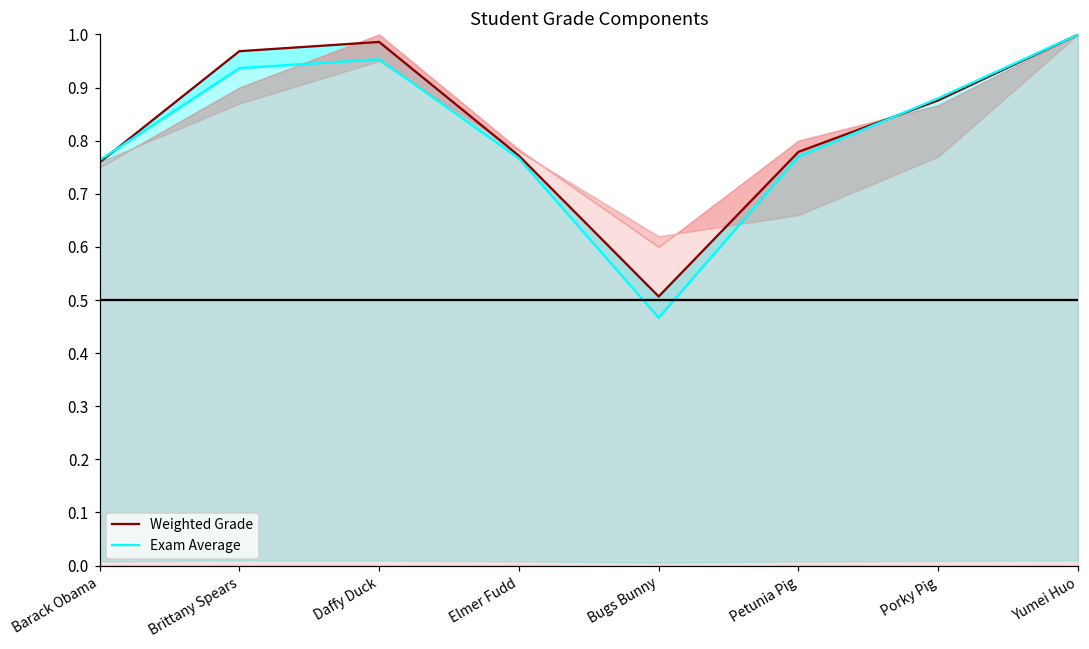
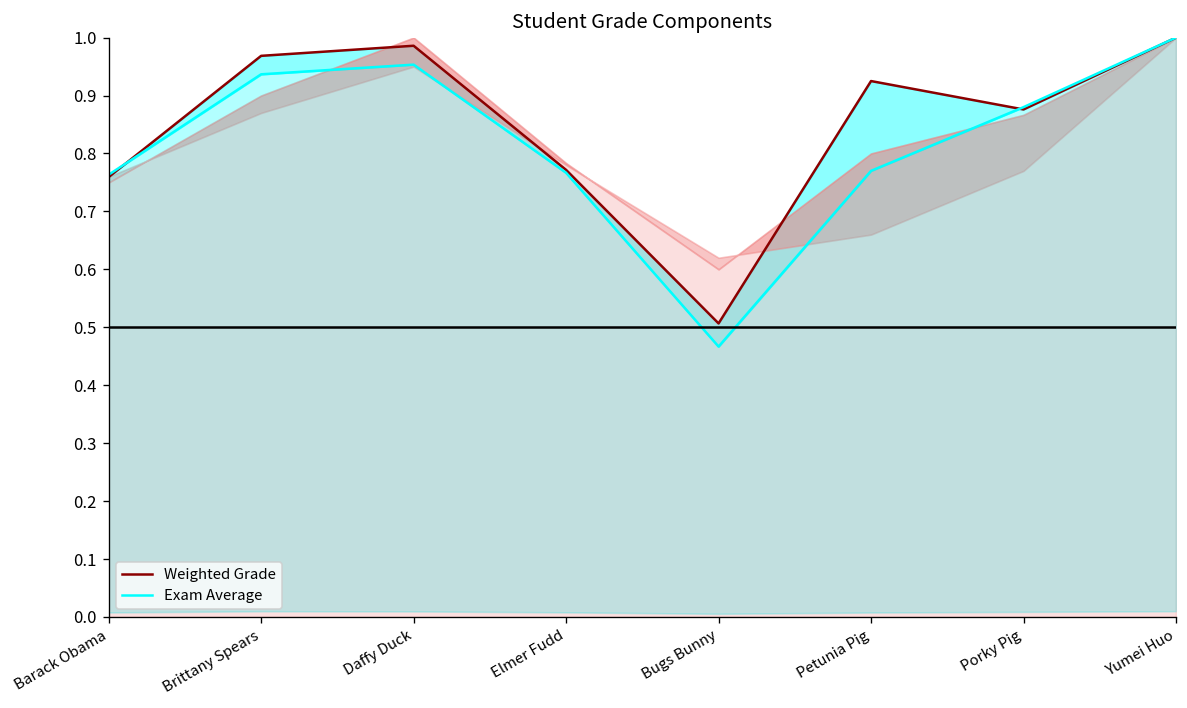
Weighted Grade, Petunia Pig: 0.78 -> 0.93
